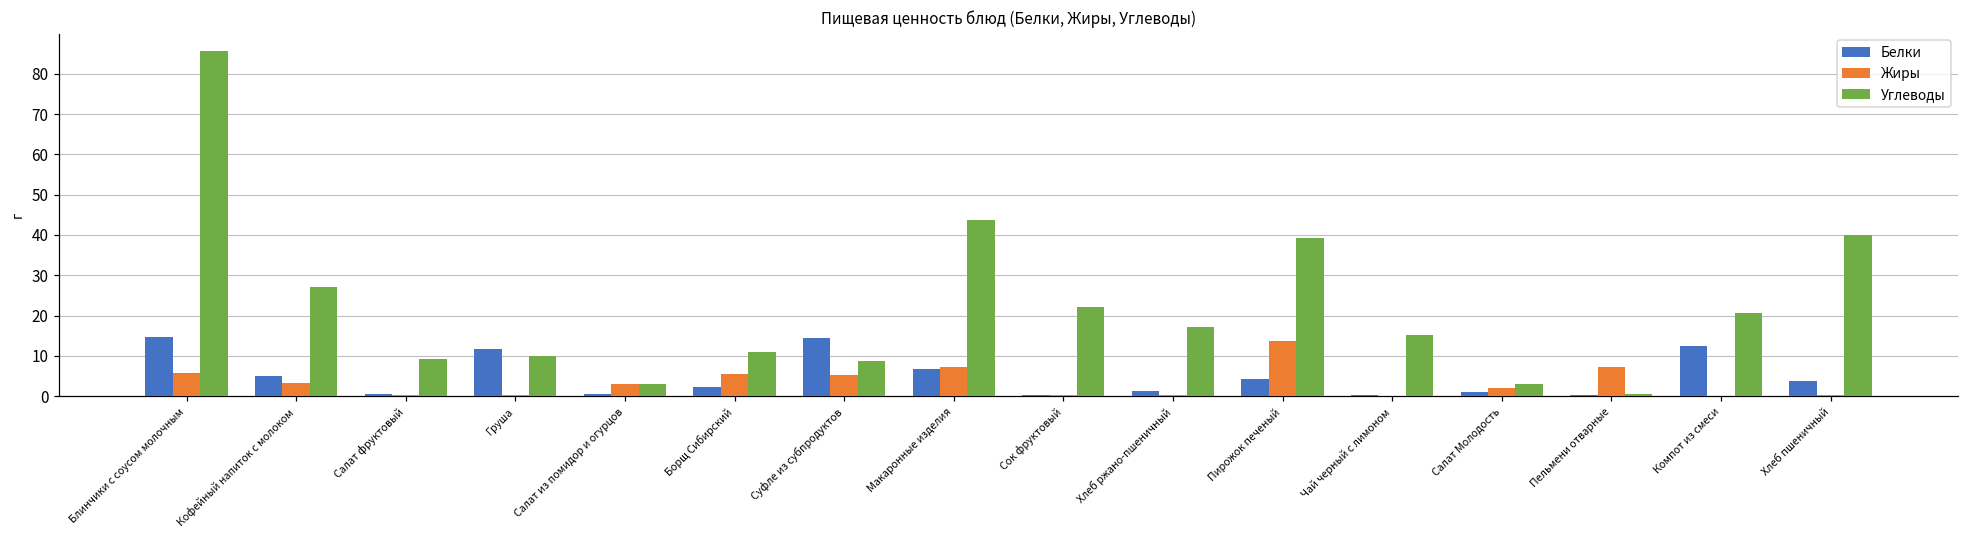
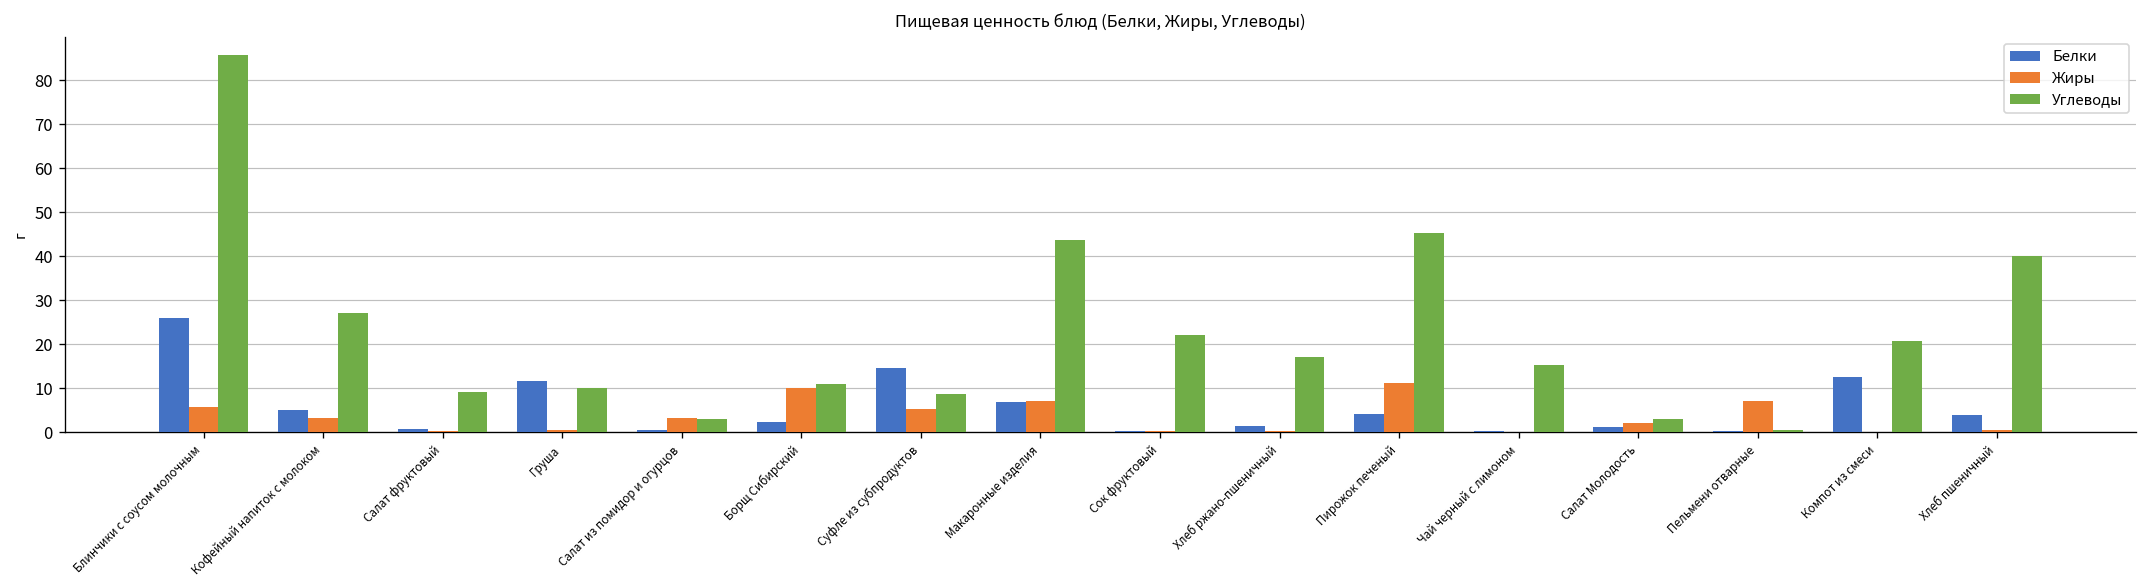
Белки, Блинчики с соусом молочным: 15 -> 26
Жиры, Борщ Сибирский: 5 -> 10
Жиры, Пирожок печеный: 14 -> 11
Углеводы, Пирожок печеный: 39 -> 45
